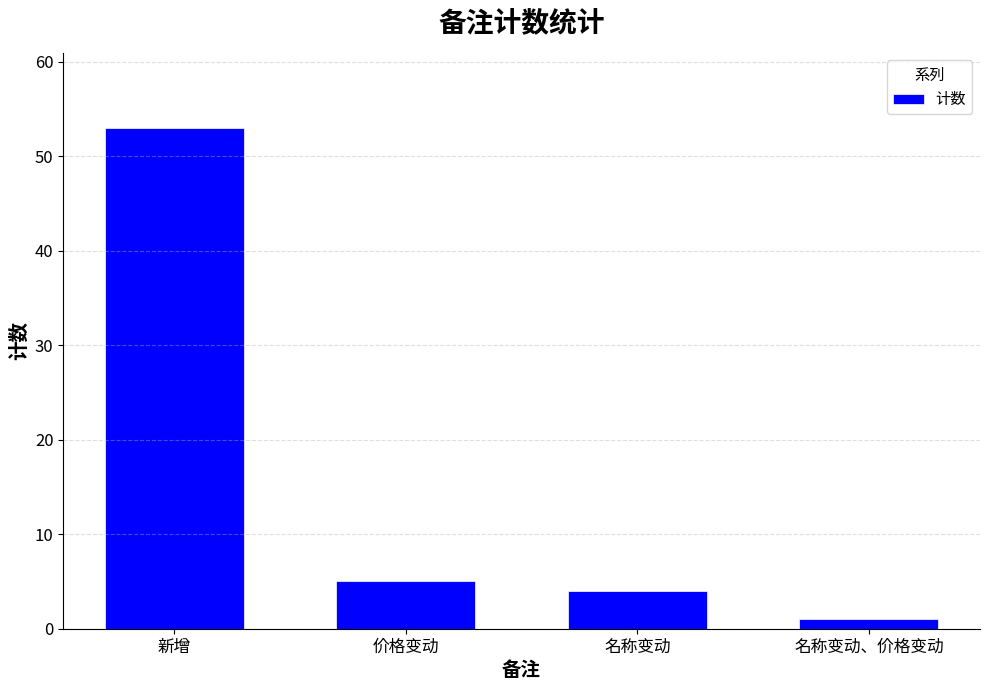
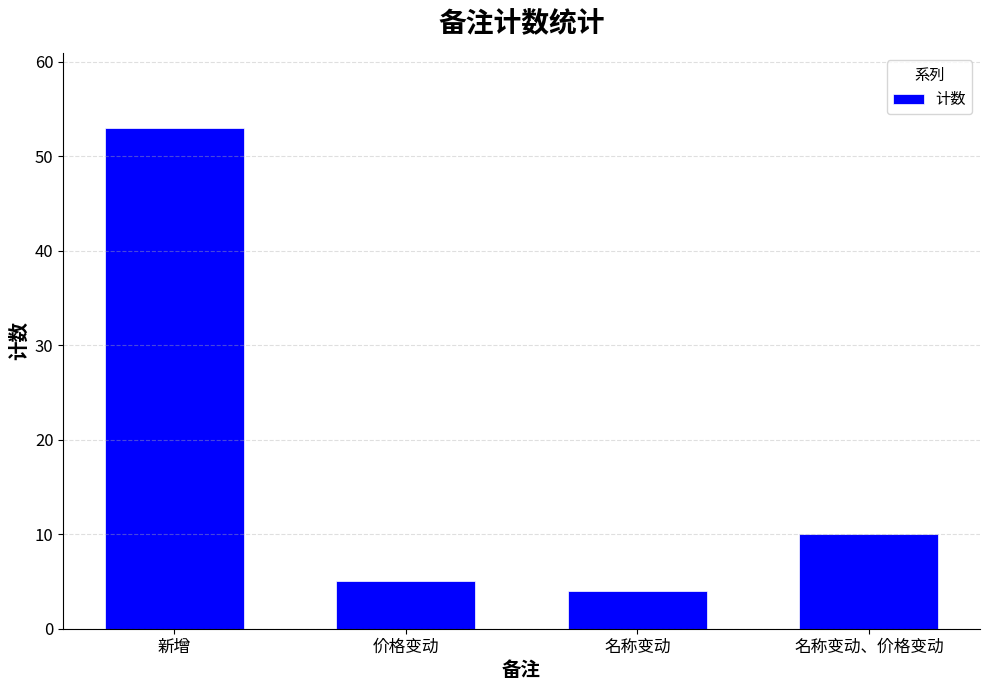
名称变动、价格变动: 1 -> 10
